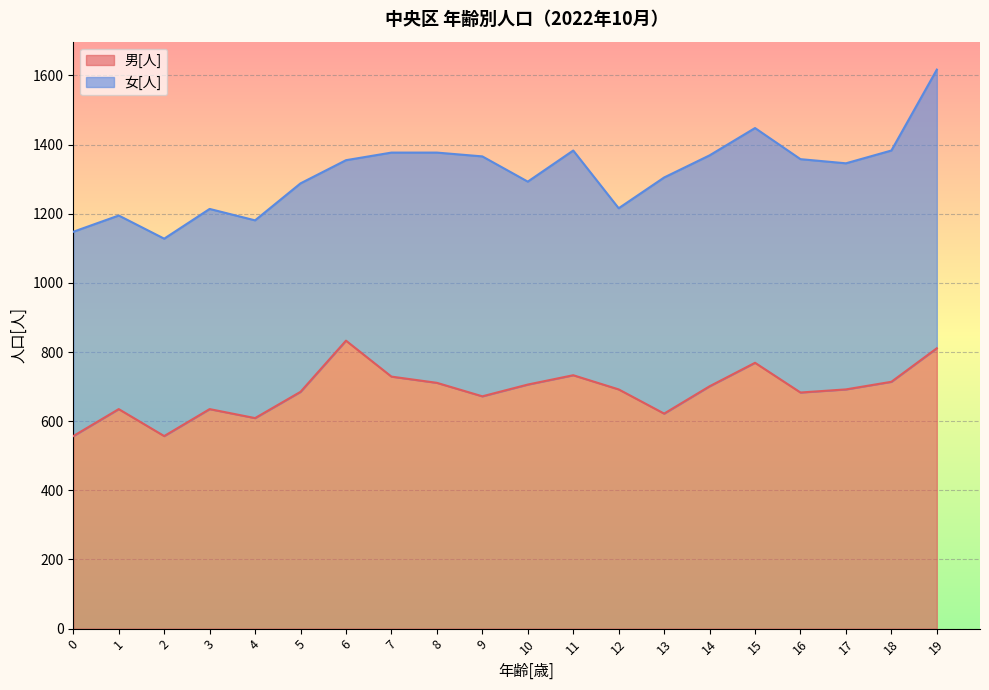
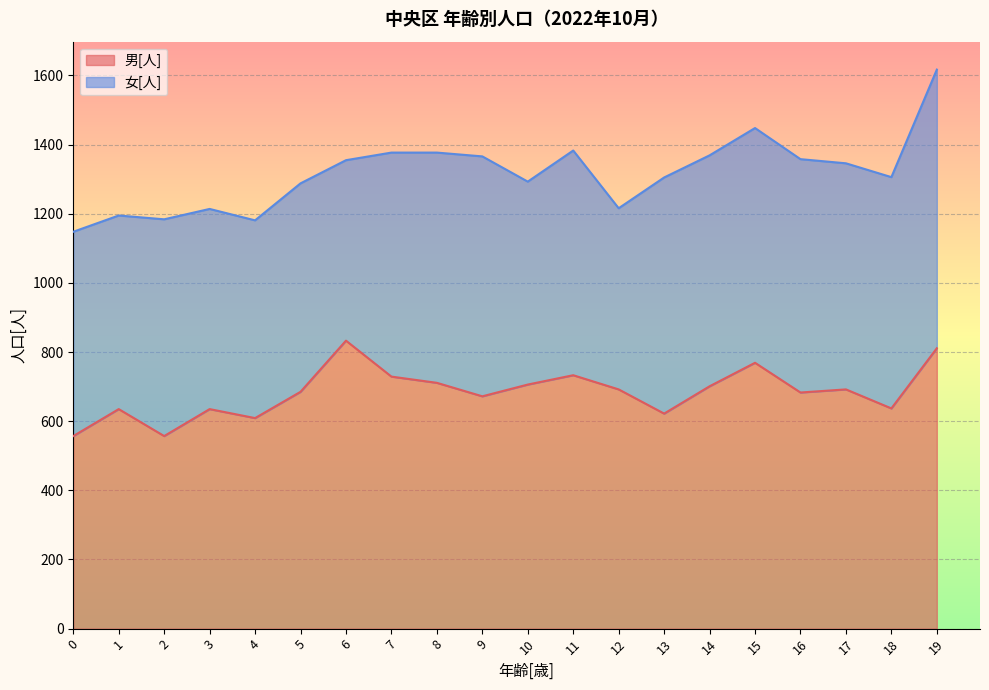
女[人], 2: 570 -> 630
男[人], 18: 710 -> 640
